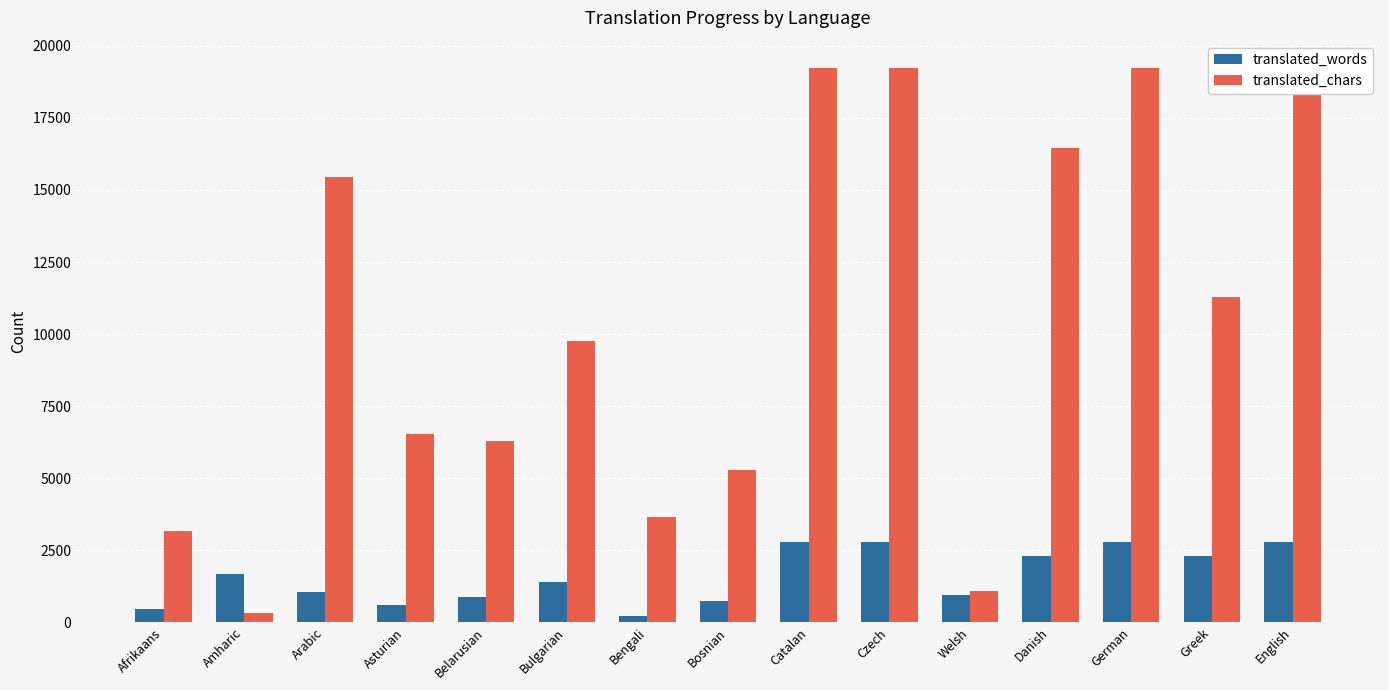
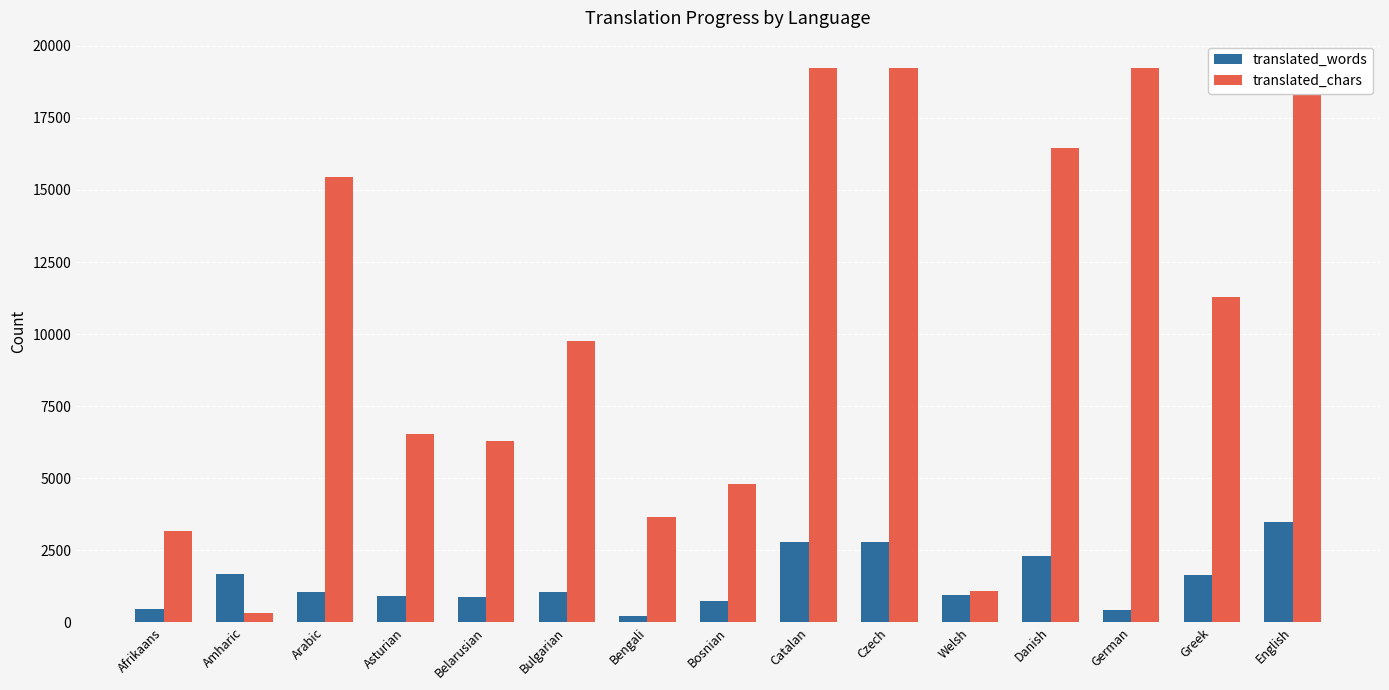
translated_words, Asturian: 600 -> 900
translated_words, Bulgarian: 1400 -> 1100
translated_chars, Bosnian: 5300 -> 4800
translated_words, German: 2800 -> 400
translated_words, Greek: 2300 -> 1600
translated_words, English: 2800 -> 3500
